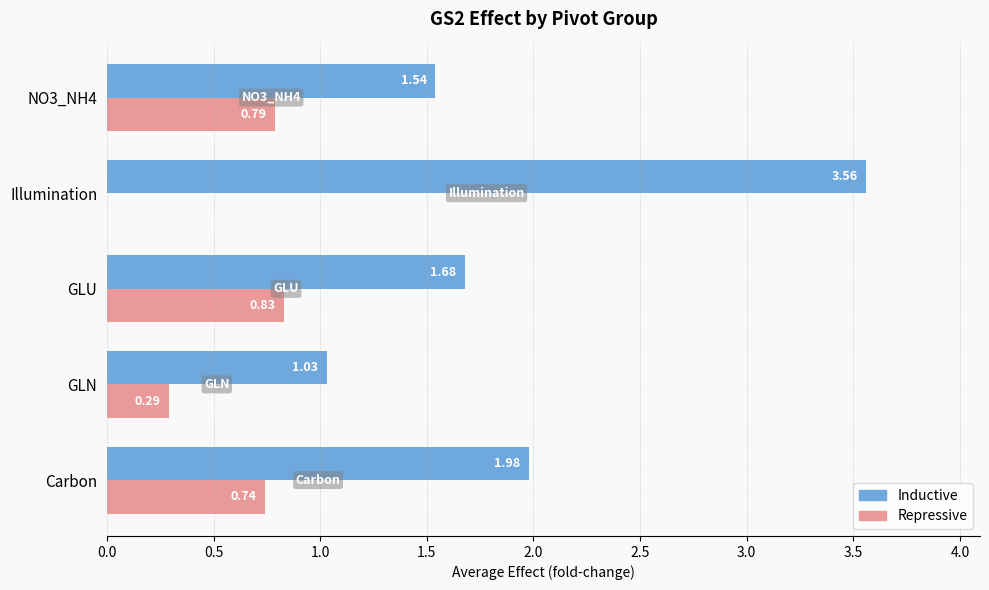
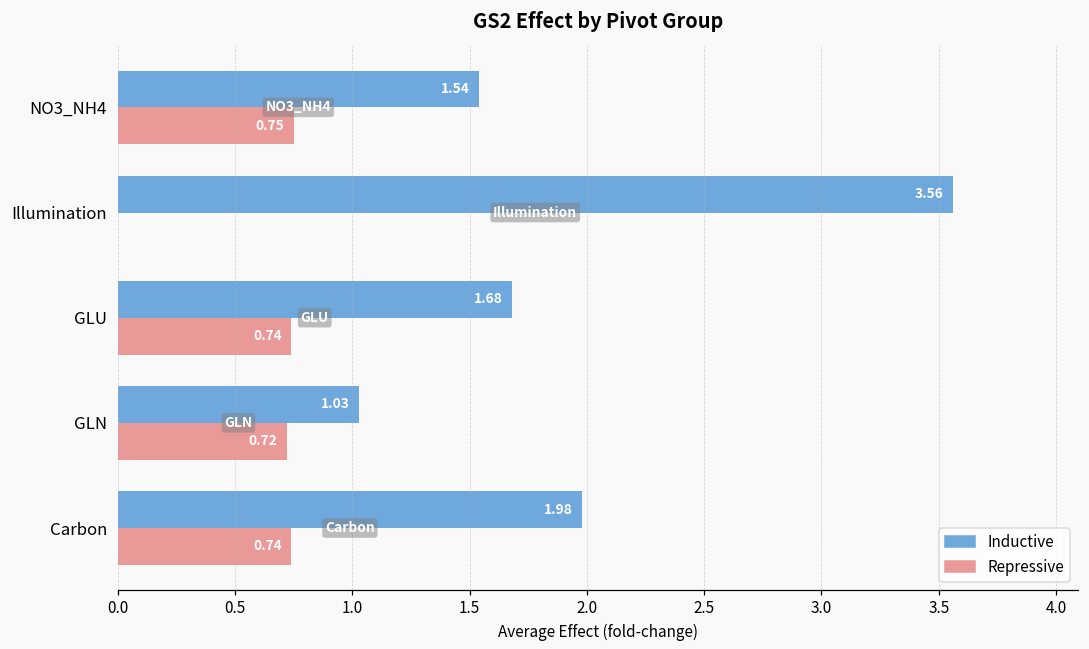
Repressive, NO3_NH4: 0.79 -> 0.75
Repressive, GLU: 0.83 -> 0.74
Repressive, GLN: 0.29 -> 0.72
